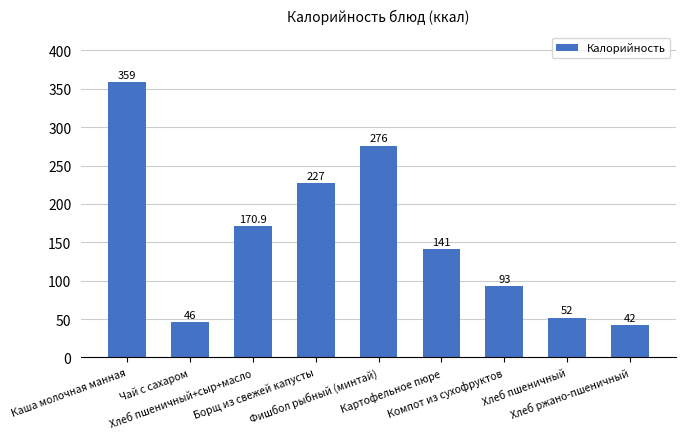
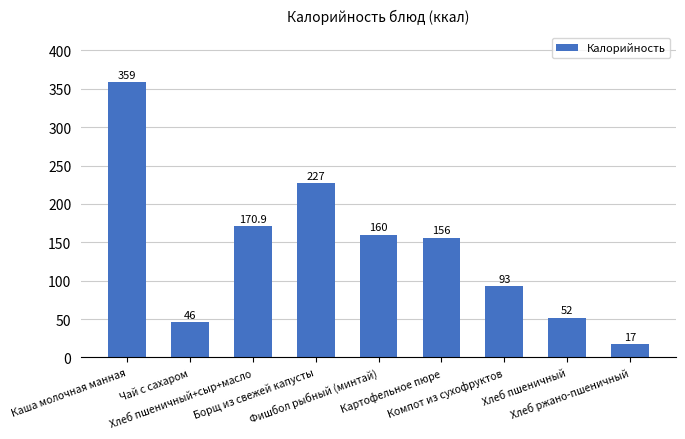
Фишбол рыбный (минтай): 276 -> 160
Картофельное пюре: 141 -> 156
Хлеб ржано-пшеничный: 42 -> 17
